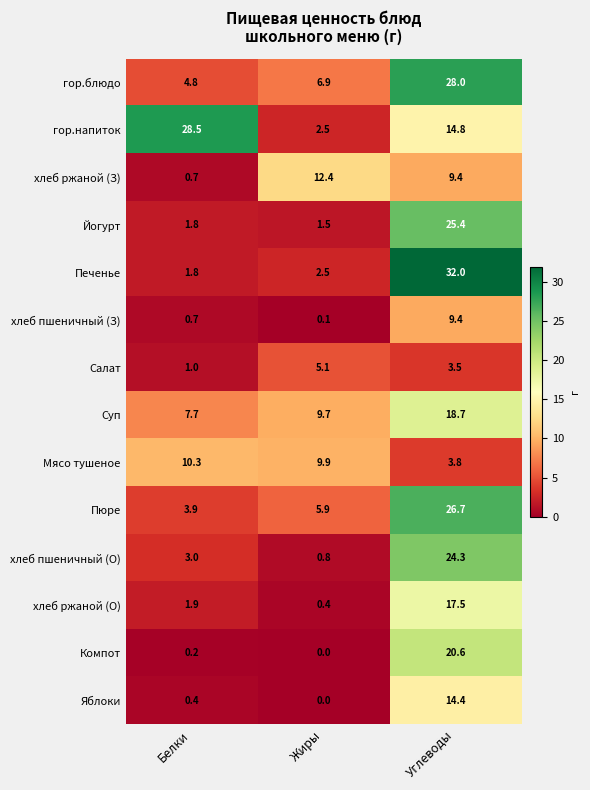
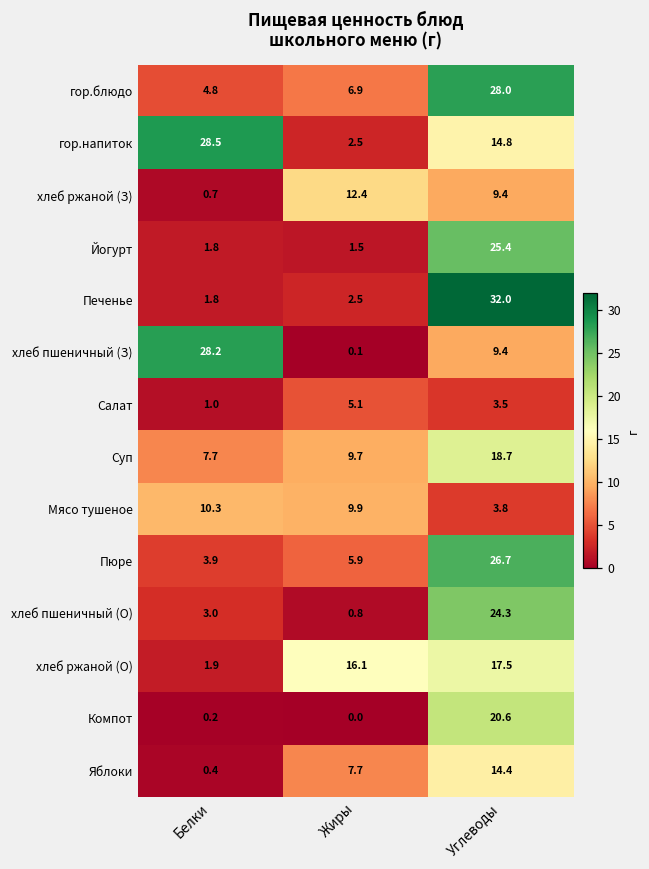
хлеб пшеничный (З), Белки: 0.7 -> 28.2
хлеб ржаной (О), Жиры: 0.4 -> 16.1
Яблоки, Жиры: 0.0 -> 7.7
